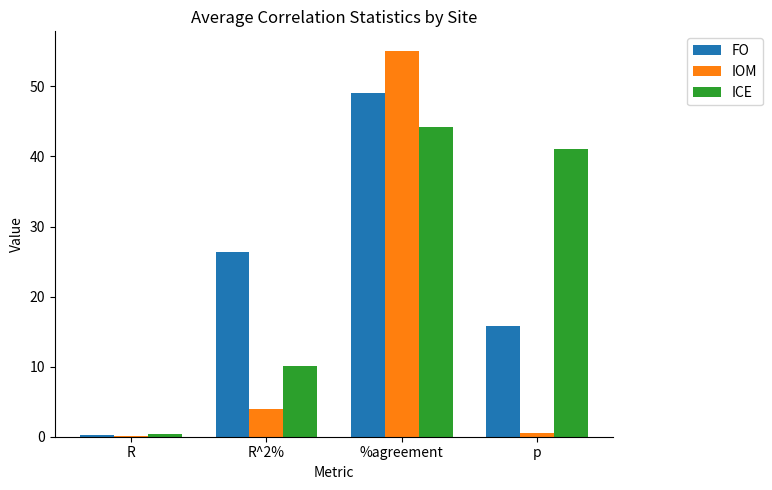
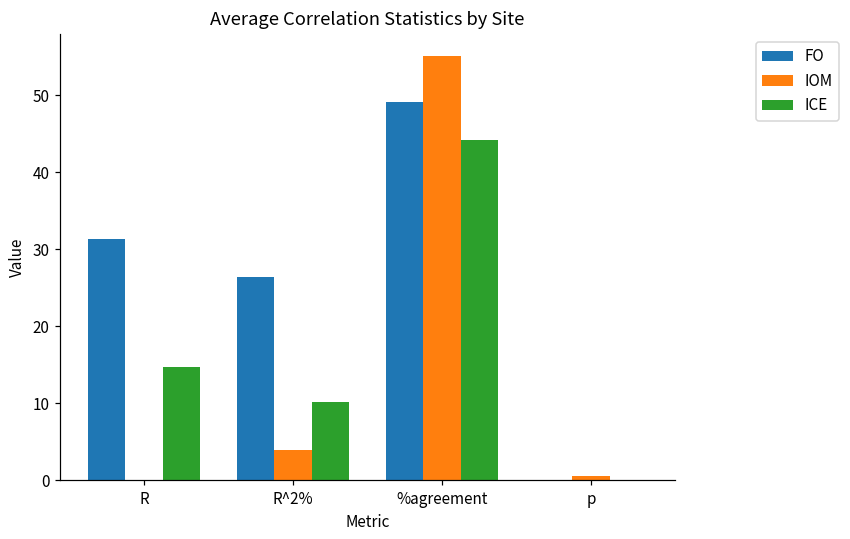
FO, R: 0 -> 31
ICE, R: 0 -> 15
FO, p: 16 -> 0
ICE, p: 41 -> 0
